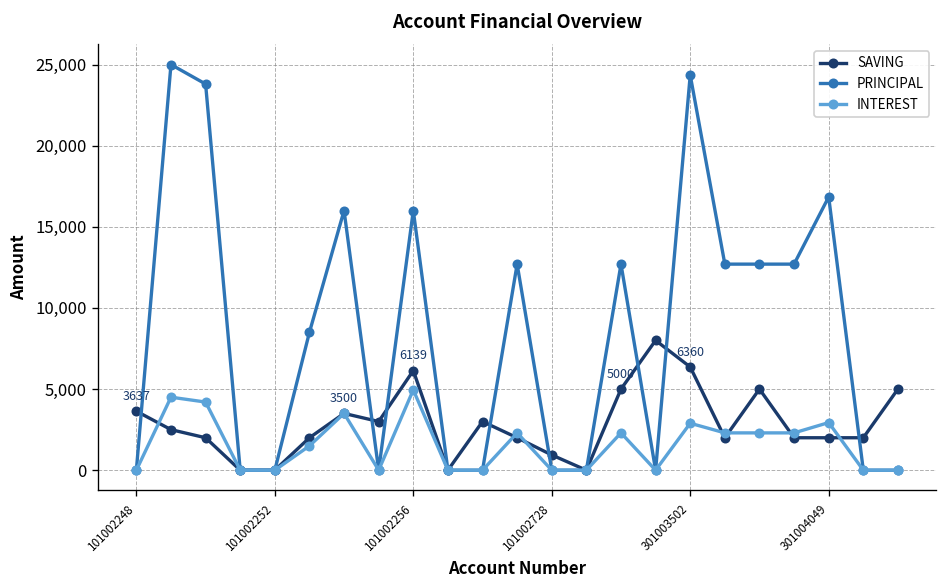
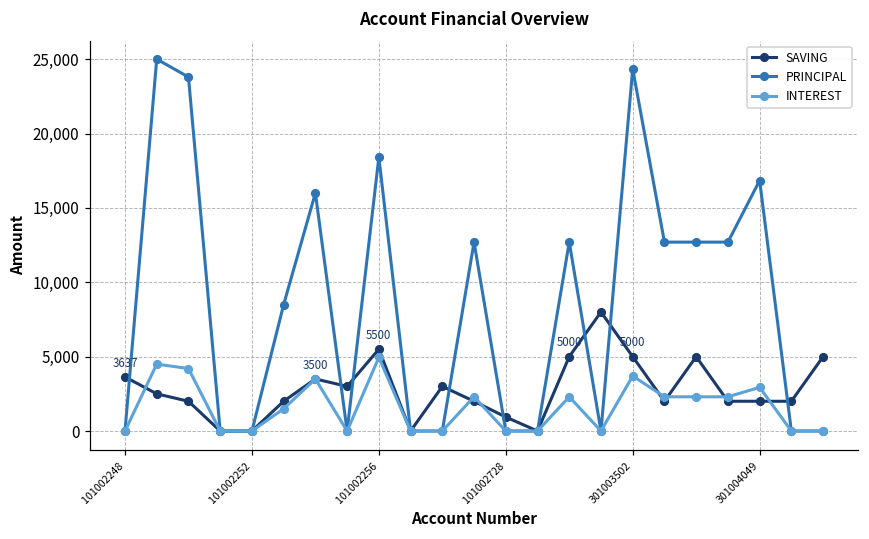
SAVING, 101002256: 6139 -> 5500
PRINCIPAL, 101002256: 16,000 -> 18,400
SAVING, 301003502: 6360 -> 5000
INTEREST, 301003502: 2,900 -> 3,700
